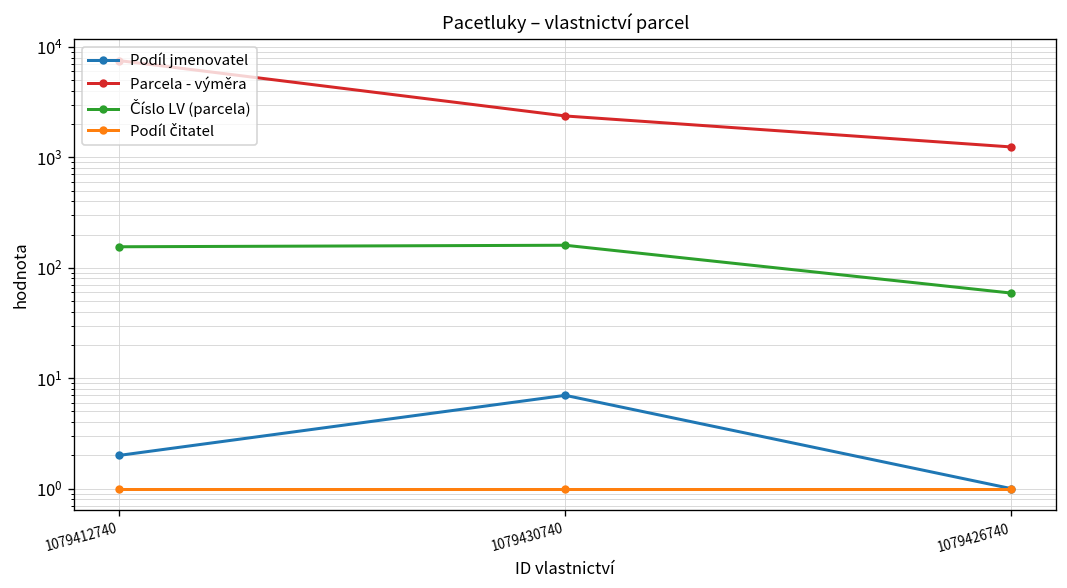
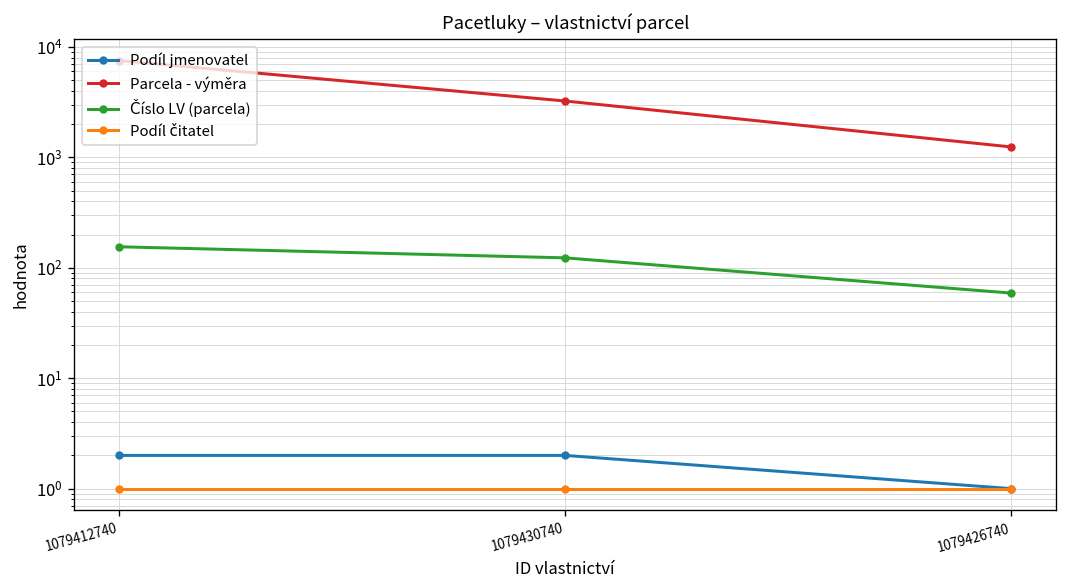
Podíl jmenovatel, 1079430740: 7 -> 2
Parcela - výměra, 1079430740: 2400 -> 3200
Číslo LV (parcela), 1079430740: 160 -> 120
